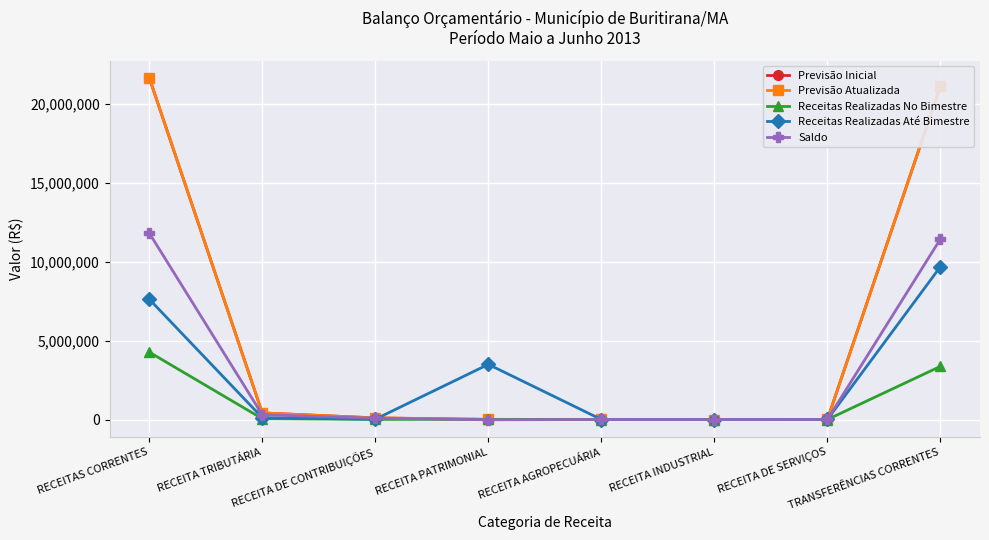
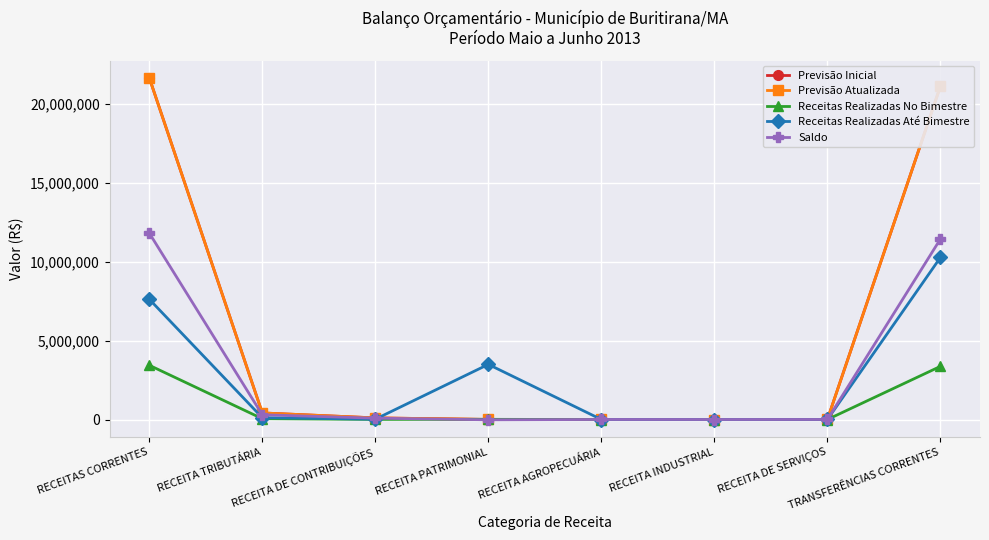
Receitas Realizadas No Bimestre, RECEITAS CORRENTES: 4,300,000 -> 3,400,000
Receitas Realizadas Até Bimestre, TRANSFERÊNCIAS CORRENTES: 9,700,000 -> 10,300,000
